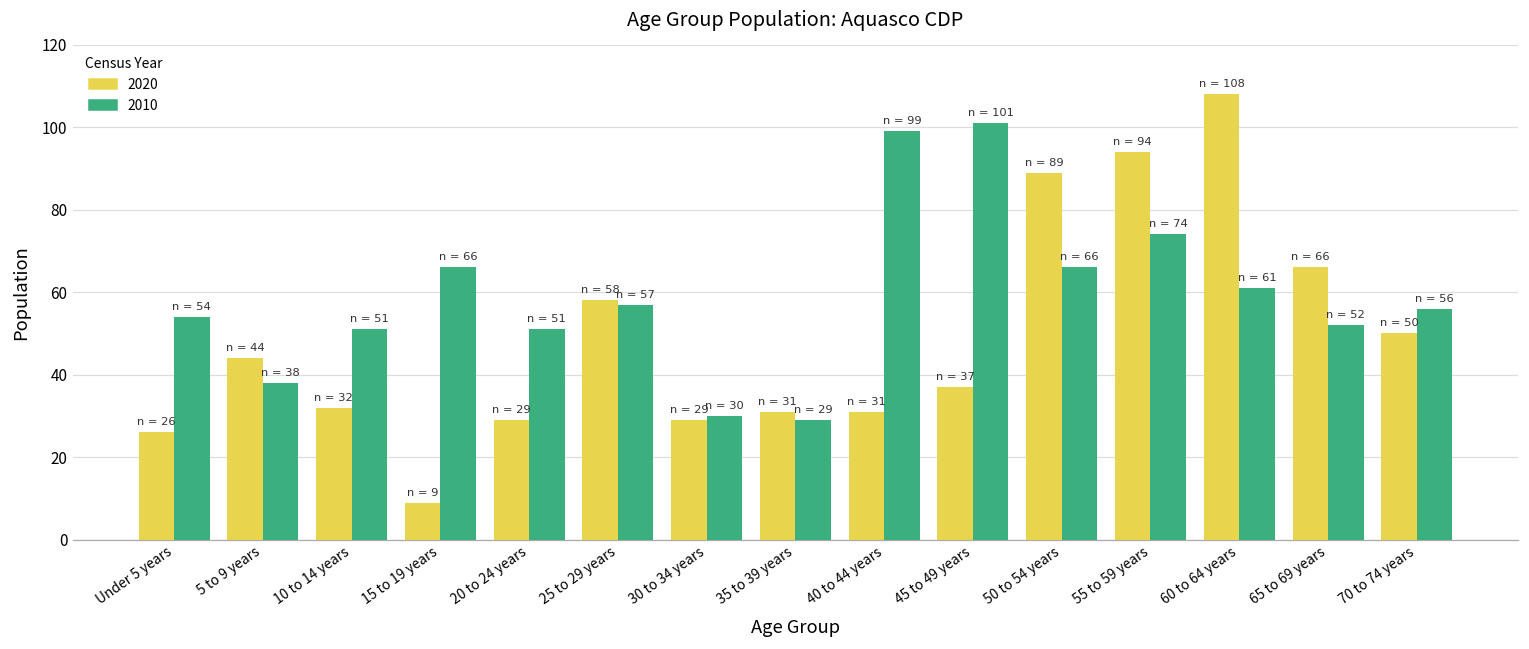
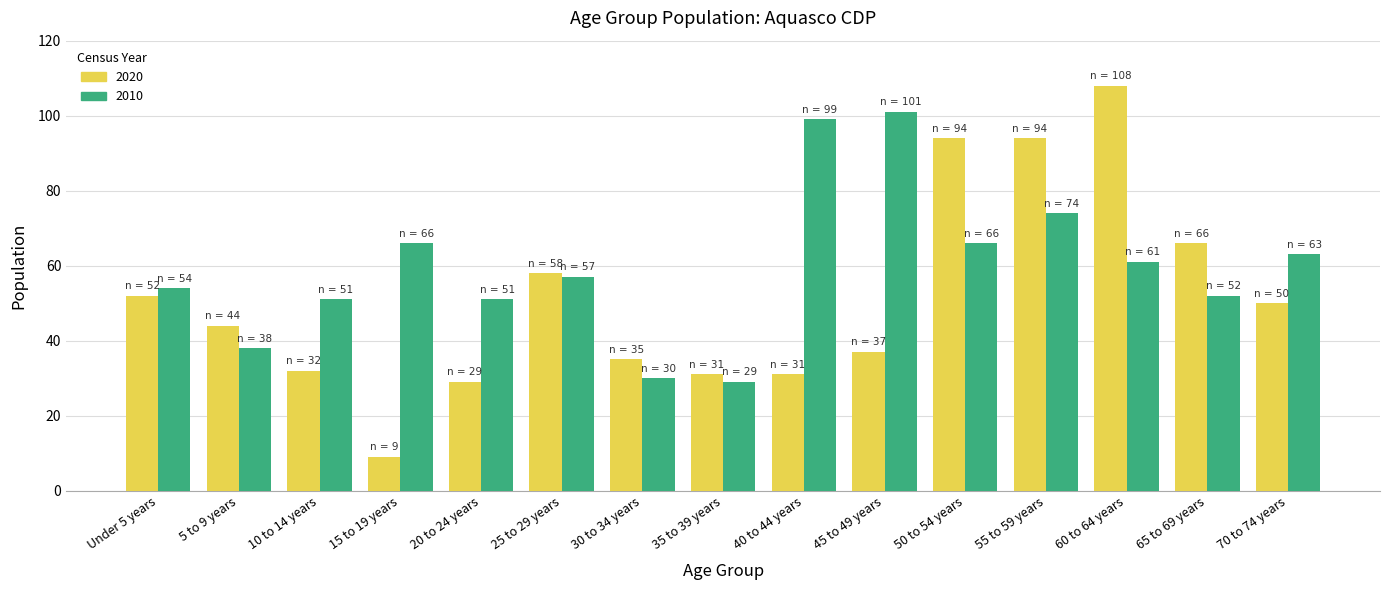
2020, Under 5 years: 26 -> 52
2020, 30 to 34 years: 29 -> 35
2020, 50 to 54 years: 89 -> 94
2010, 70 to 74 years: 56 -> 63
